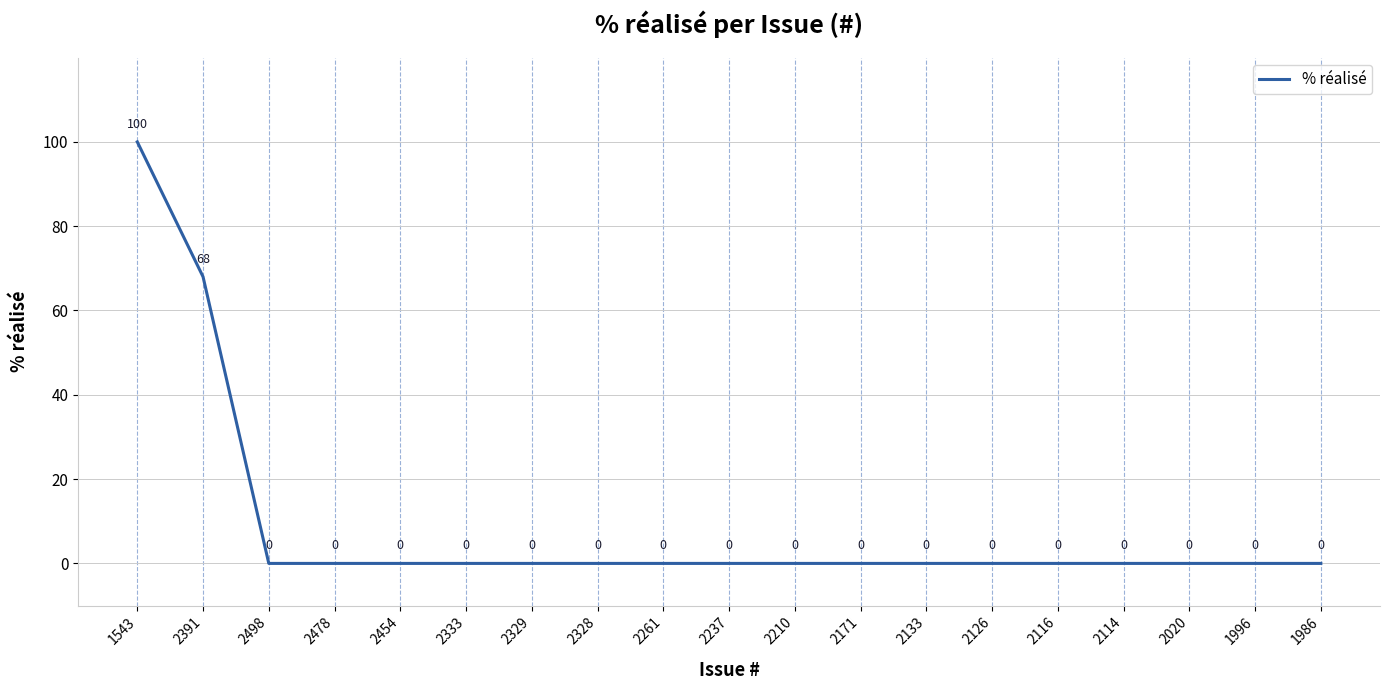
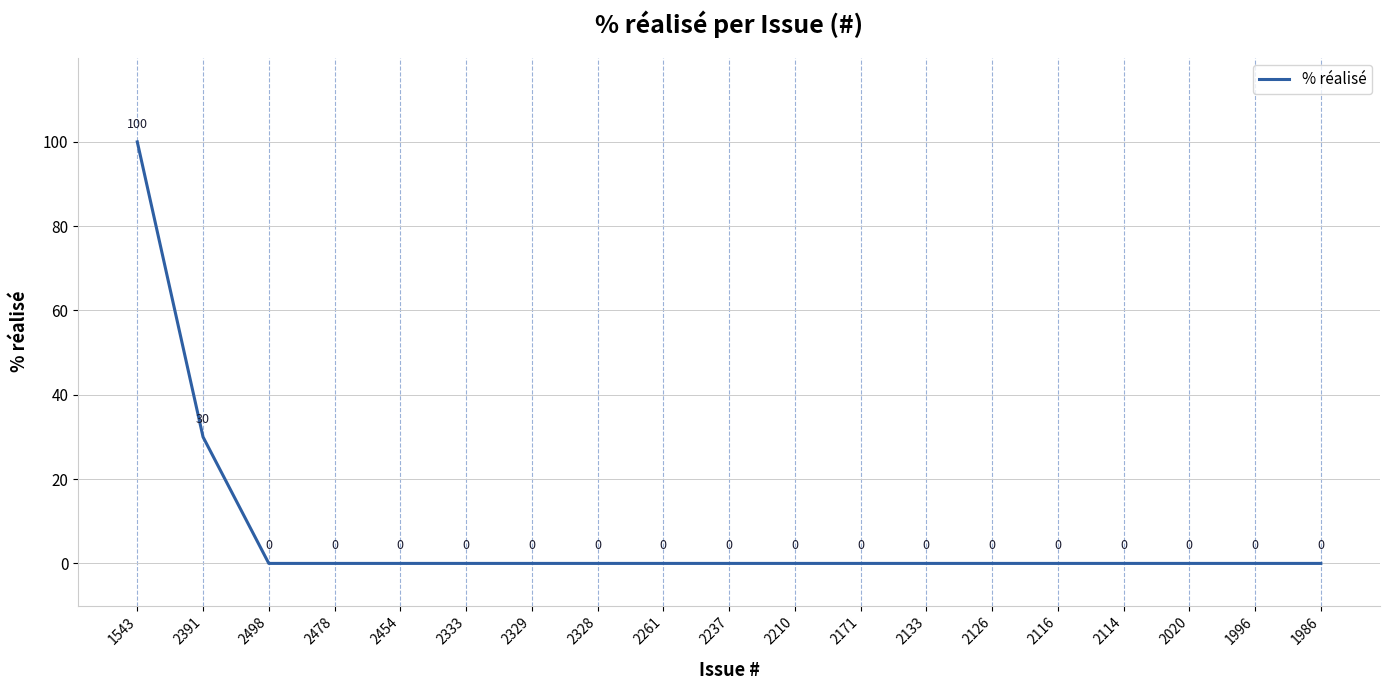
2391: 68 -> 30
